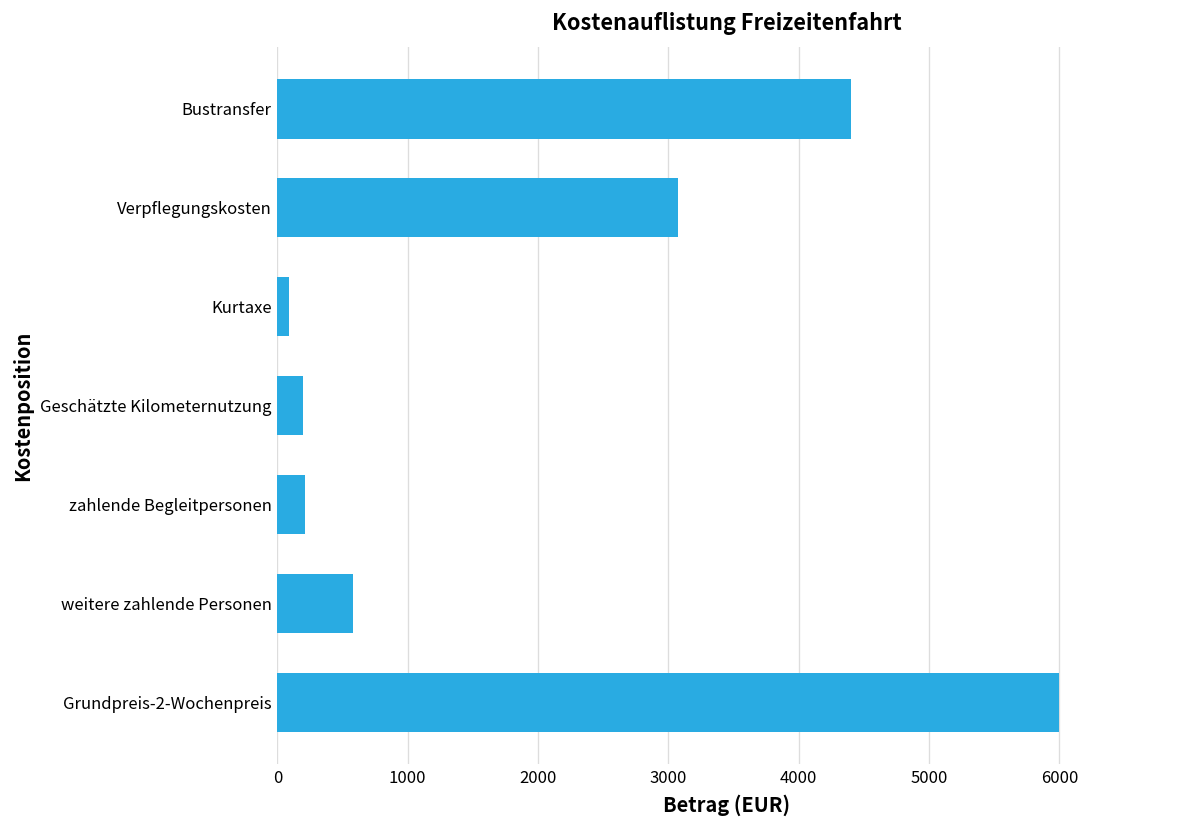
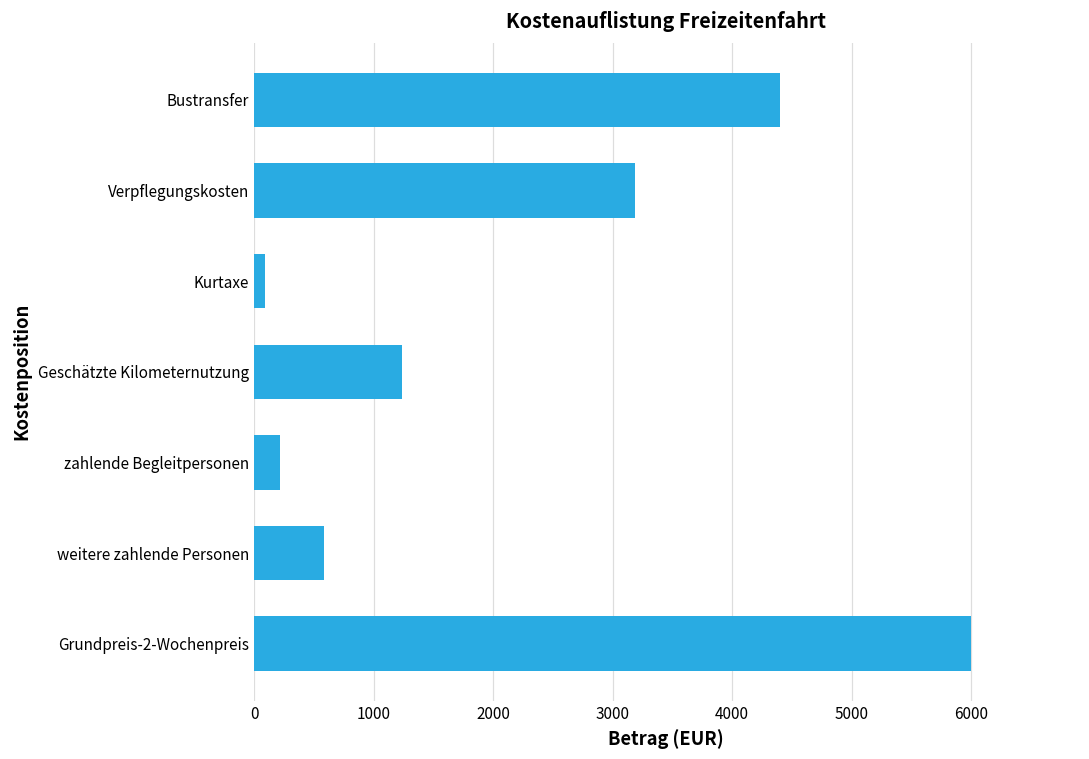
Verpflegungskosten: 3080 -> 3190
Geschätzte Kilometernutzung: 200 -> 1240
